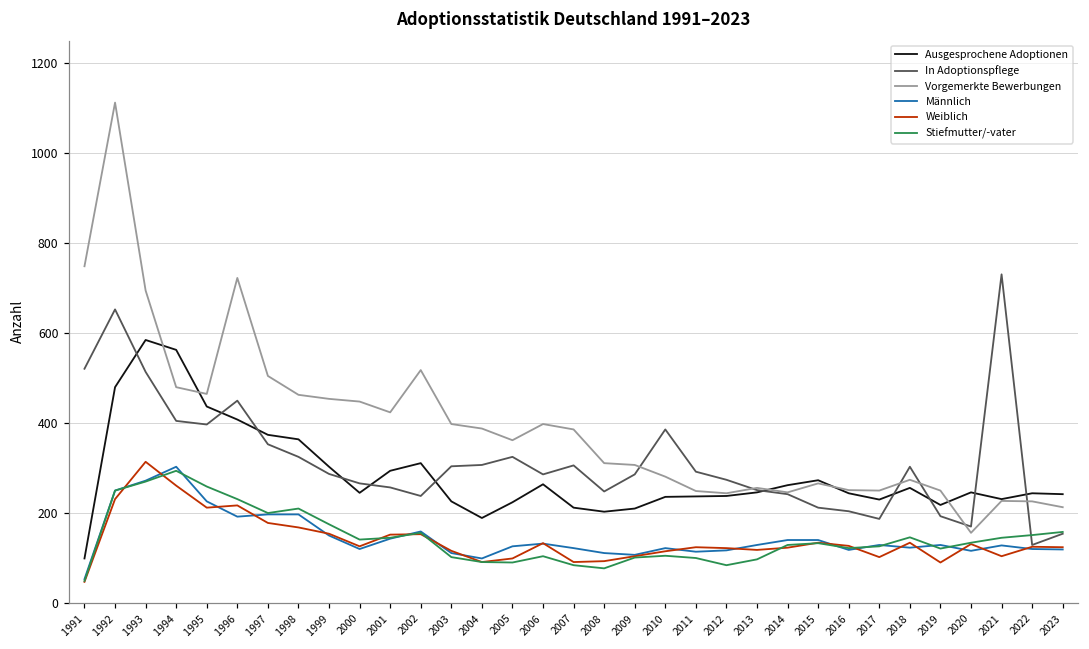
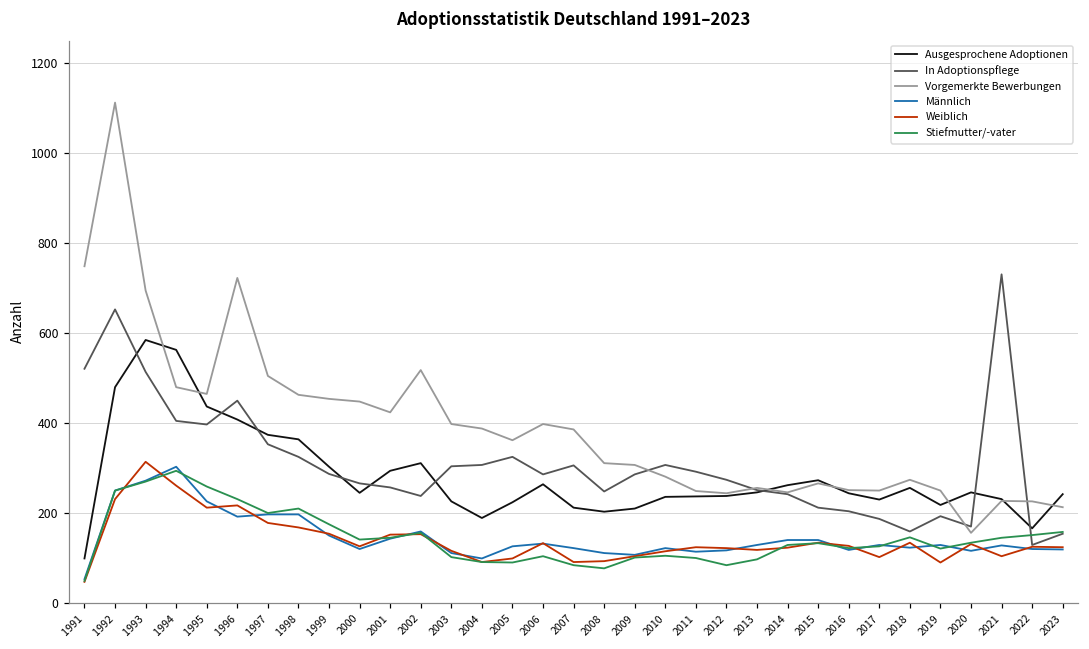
In Adoptionspflege, 2010: 390 -> 310
In Adoptionspflege, 2018: 300 -> 160
Ausgesprochene Adoptionen, 2022: 240 -> 170
